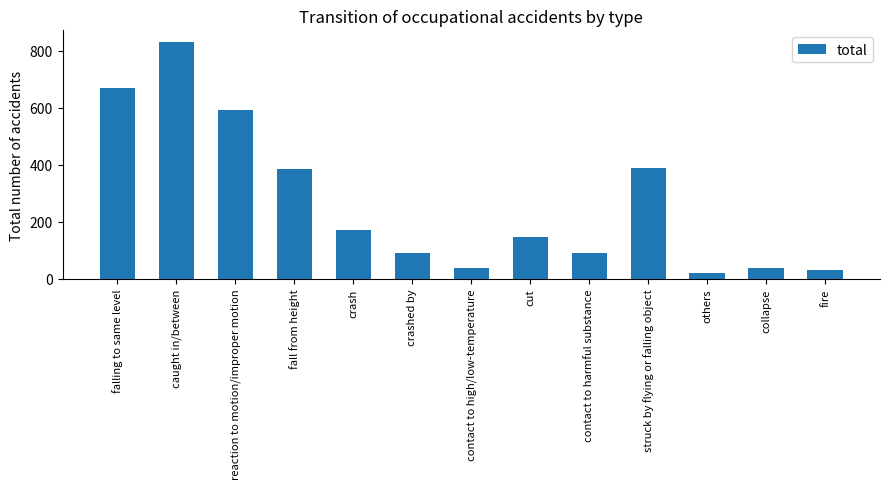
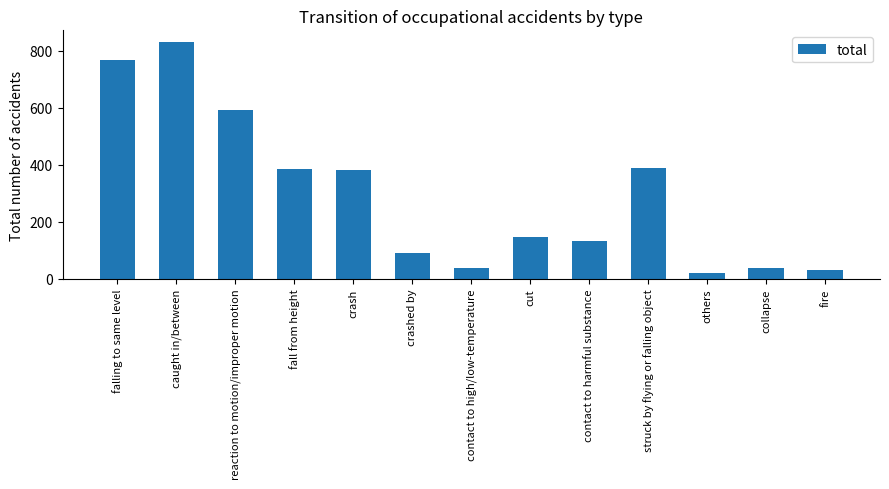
falling to same level: 670 -> 770
crash: 170 -> 380
contact to harmful substance: 90 -> 130
